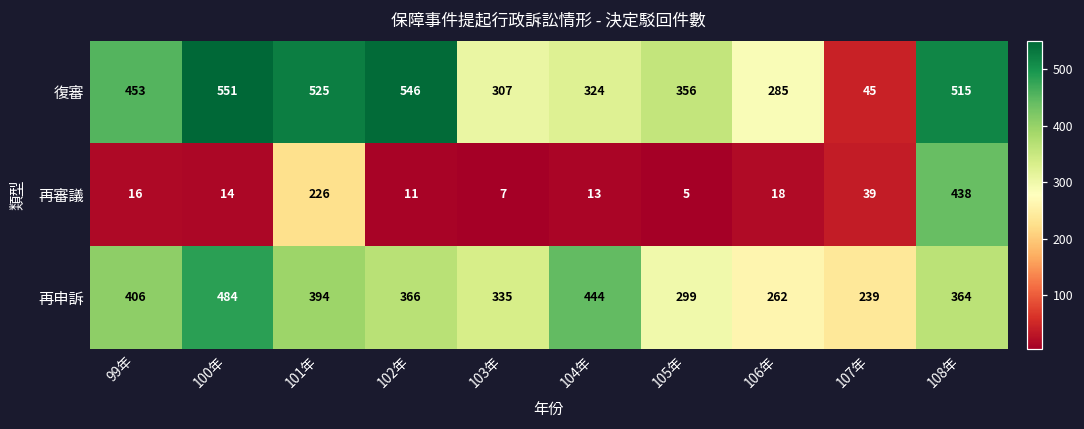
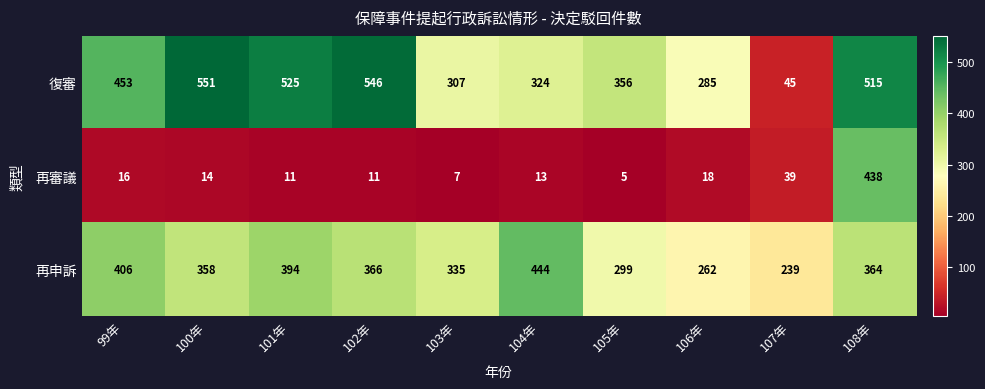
再審議, 101年: 226 -> 11
再申訴, 100年: 484 -> 358
